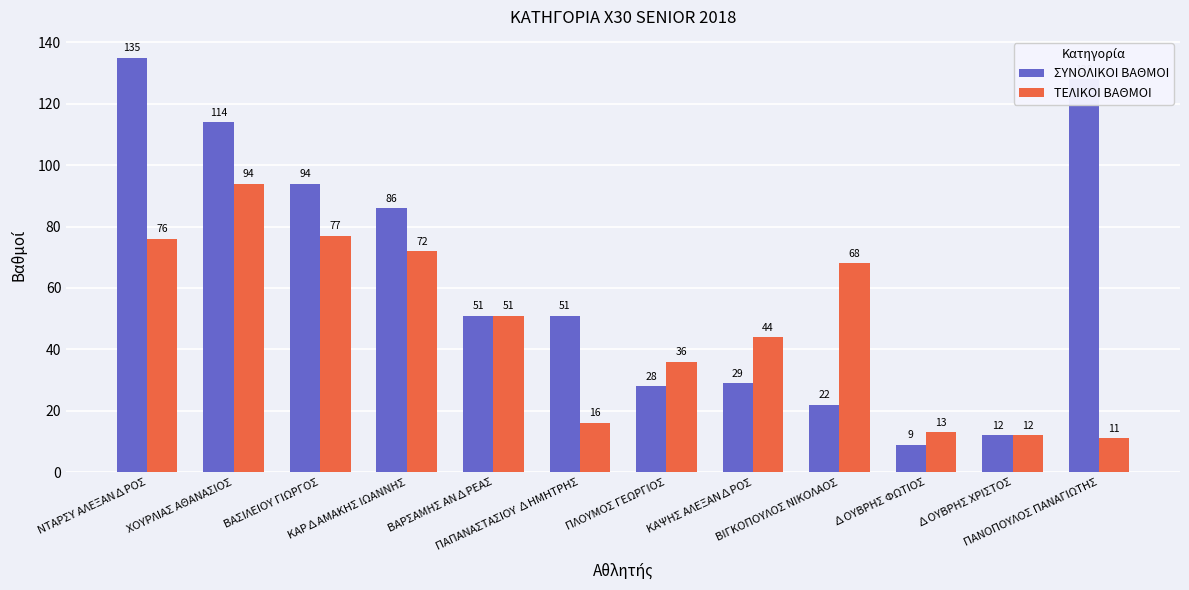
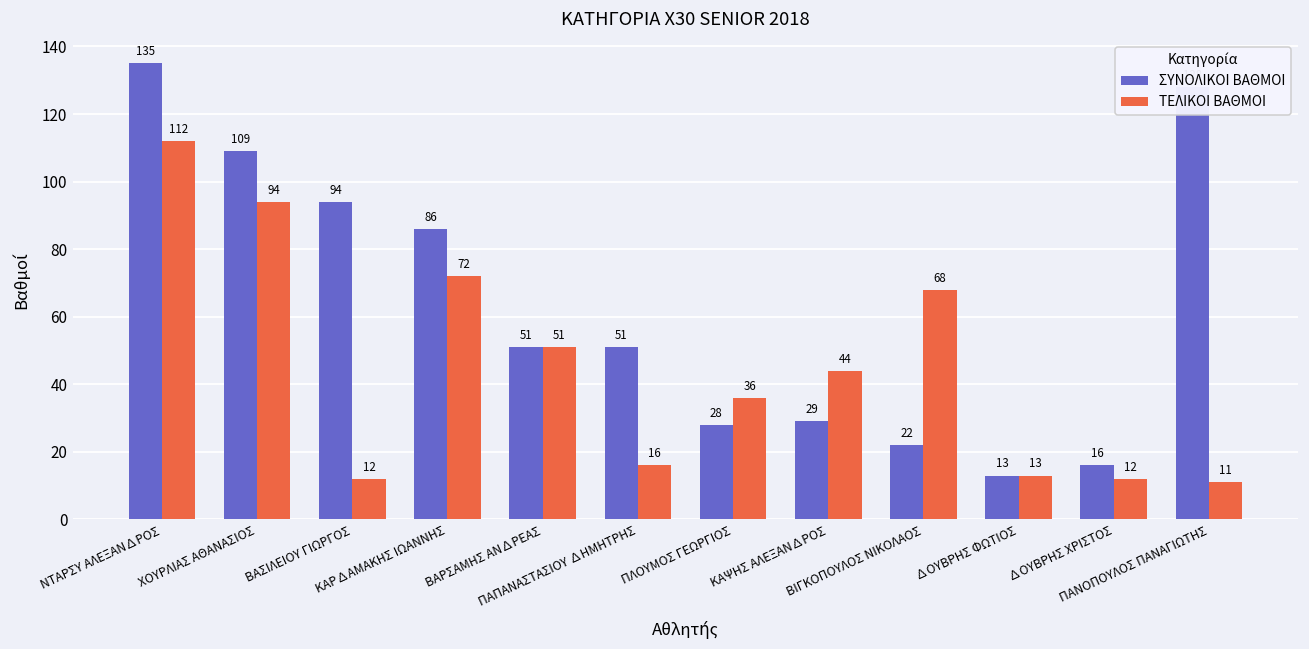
ΤΕΛΙΚΟΙ ΒΑΘΜΟΙ, ΝΤΑΡΣΥ ΑΛΕΞΑΝ∆ΡΟΣ: 76 -> 112
ΣΥΝΟΛΙΚΟΙ ΒΑΘΜΟΙ, ΧΟΥΡΛΙΑΣ ΑΘΑΝΑΣΙΟΣ: 114 -> 109
ΤΕΛΙΚΟΙ ΒΑΘΜΟΙ, ΒΑΣΙΛΕΙΟΥ ΓΙΩΡΓΟΣ: 77 -> 12
ΣΥΝΟΛΙΚΟΙ ΒΑΘΜΟΙ, ∆ΟΥΒΡΗΣ ΦΩΤΙΟΣ: 9 -> 13
ΣΥΝΟΛΙΚΟΙ ΒΑΘΜΟΙ, ∆ΟΥΒΡΗΣ ΧΡΙΣΤΟΣ: 12 -> 16
